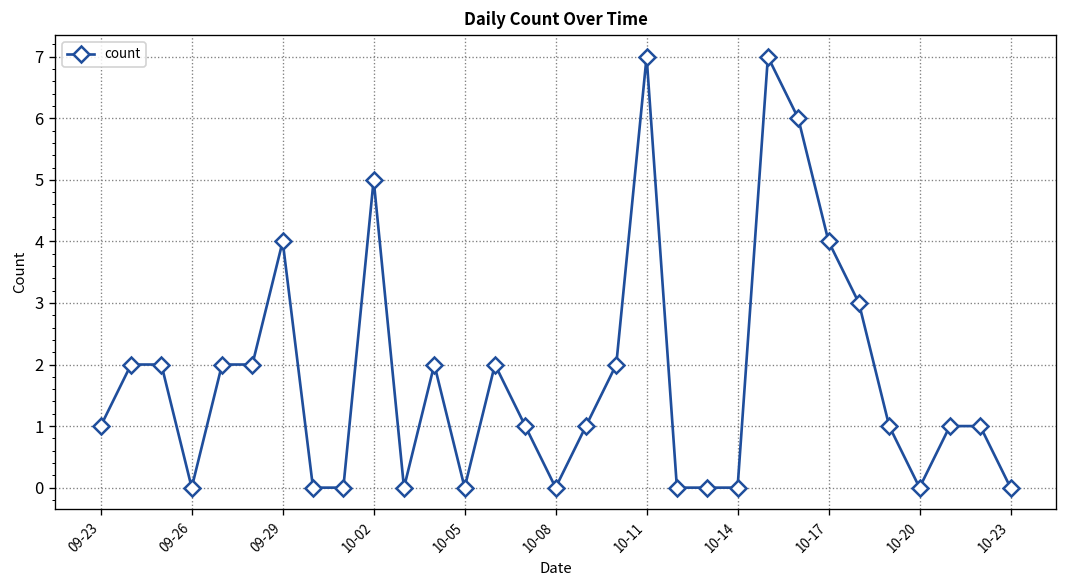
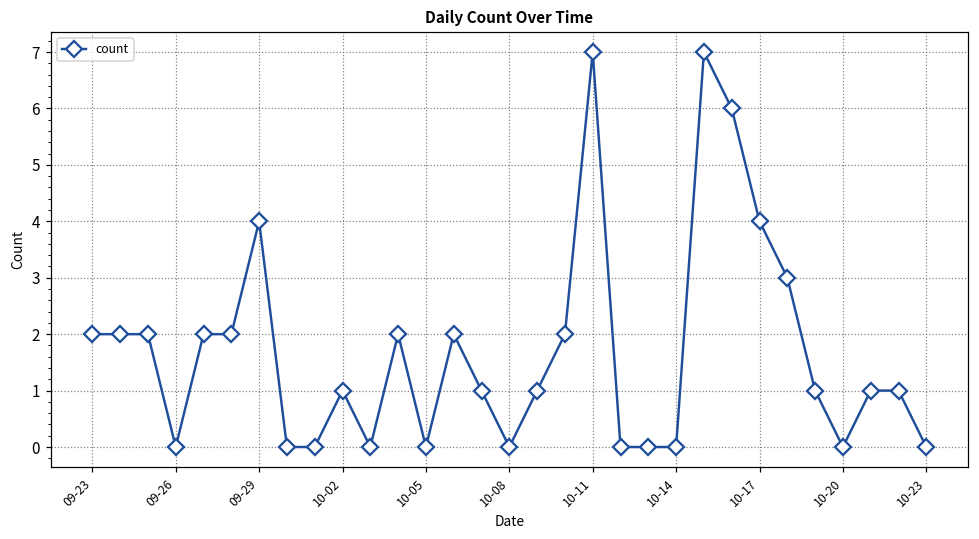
09-23: 1 -> 2
10-02: 5 -> 1
